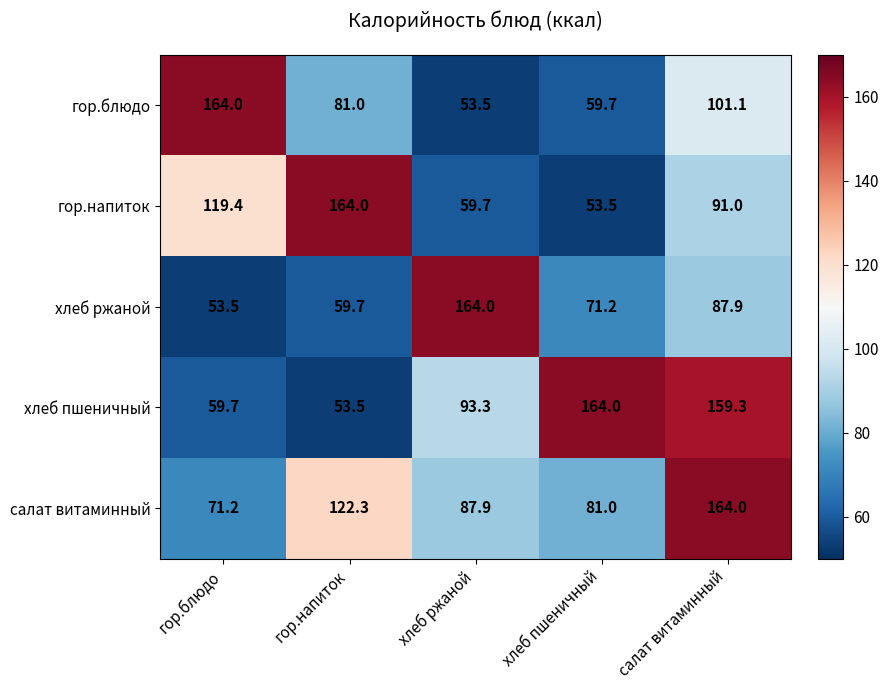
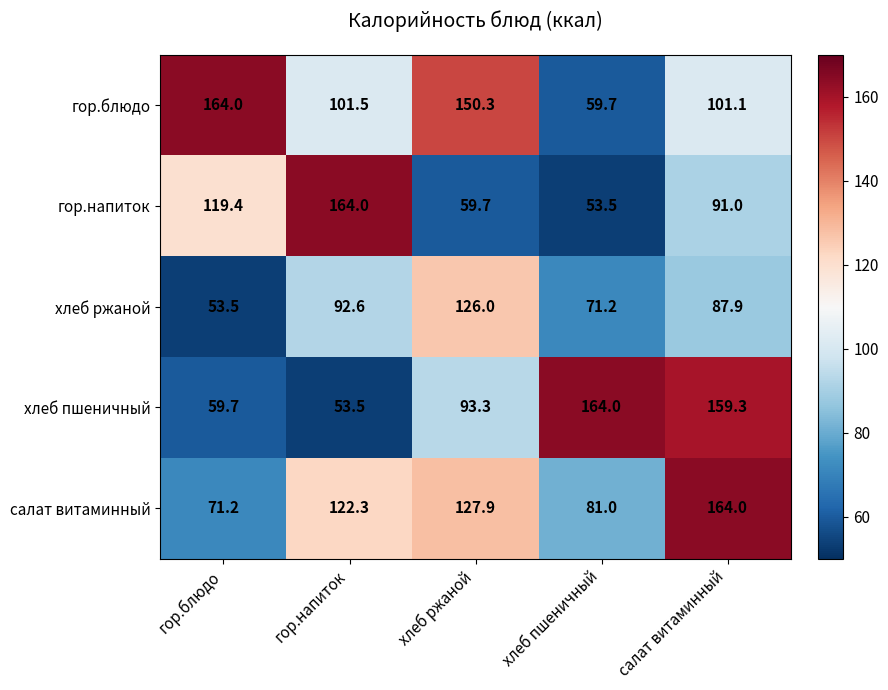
гор.блюдо, гор.напиток: 81.0 -> 101.5
гор.блюдо, хлеб ржаной: 53.5 -> 150.3
хлеб ржаной, гор.напиток: 59.7 -> 92.6
хлеб ржаной, хлеб ржаной: 164.0 -> 126.0
салат витаминный, хлеб ржаной: 87.9 -> 127.9
